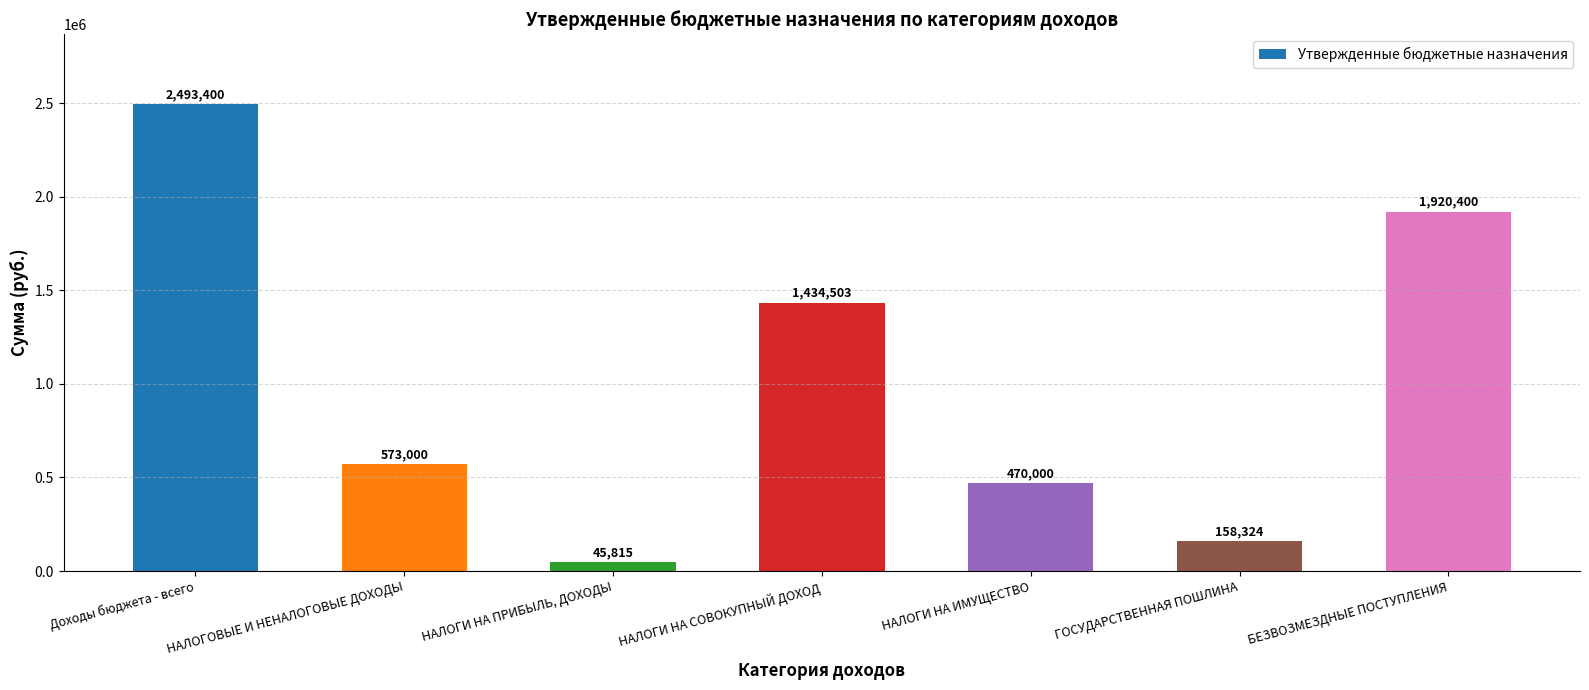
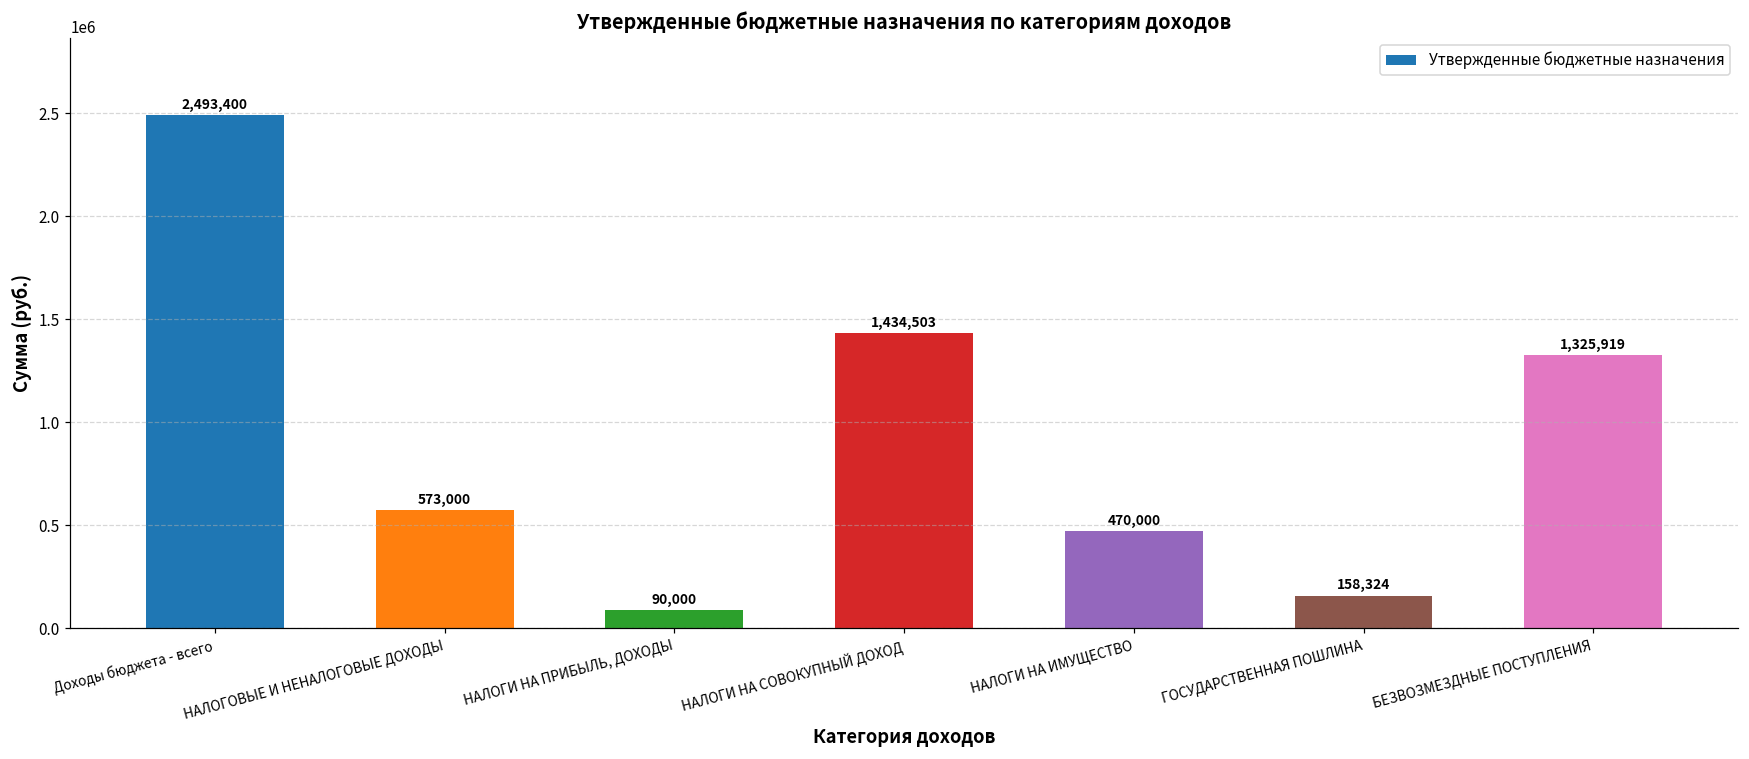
НАЛОГИ НА ПРИБЫЛЬ, ДОХОДЫ: 45,815 -> 90,000
БЕЗВОЗМЕЗДНЫЕ ПОСТУПЛЕНИЯ: 1,920,400 -> 1,325,919
